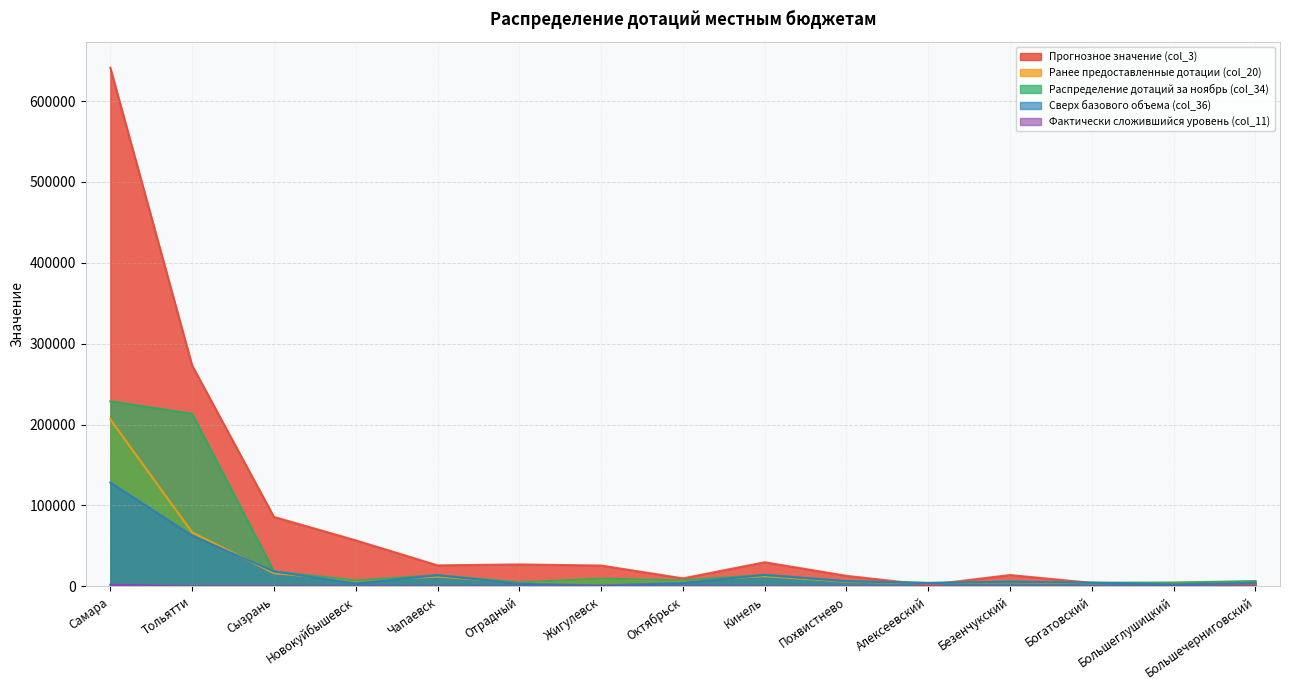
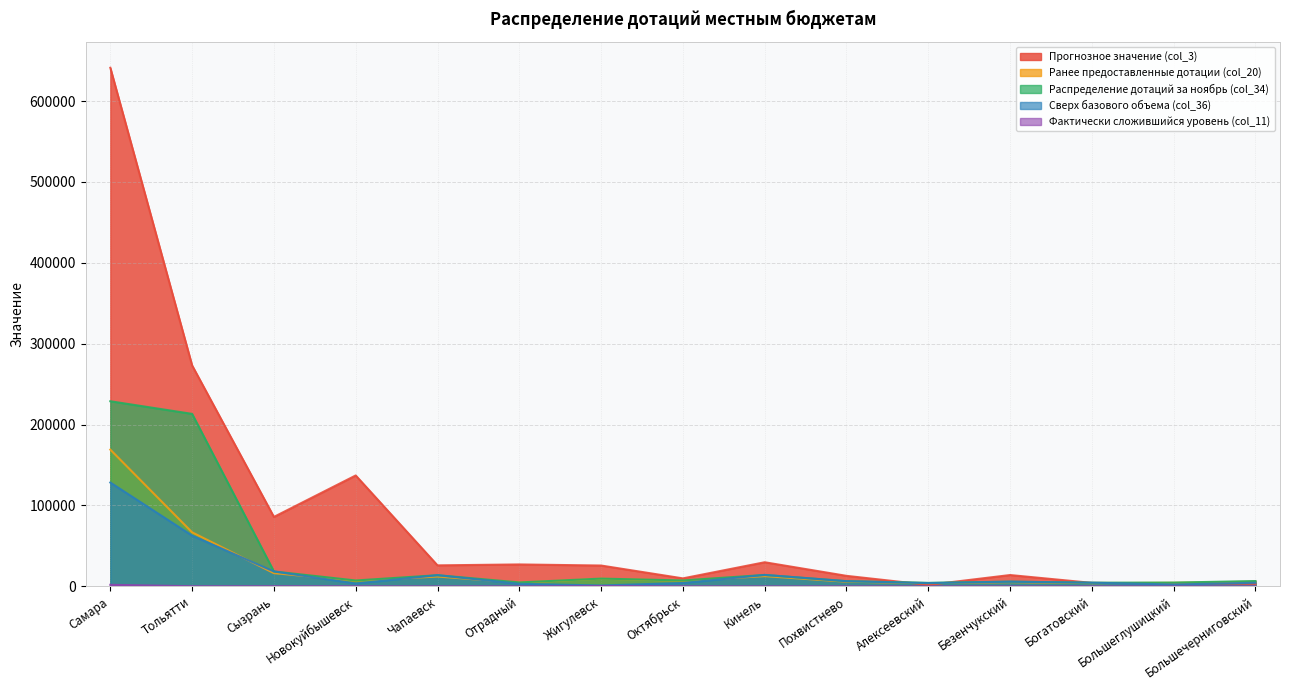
Ранее предоставленные дотации (col_20), Самара: 210000 -> 170000
Прогнозное значение (col_3), Новокуйбышевск: 60000 -> 140000
